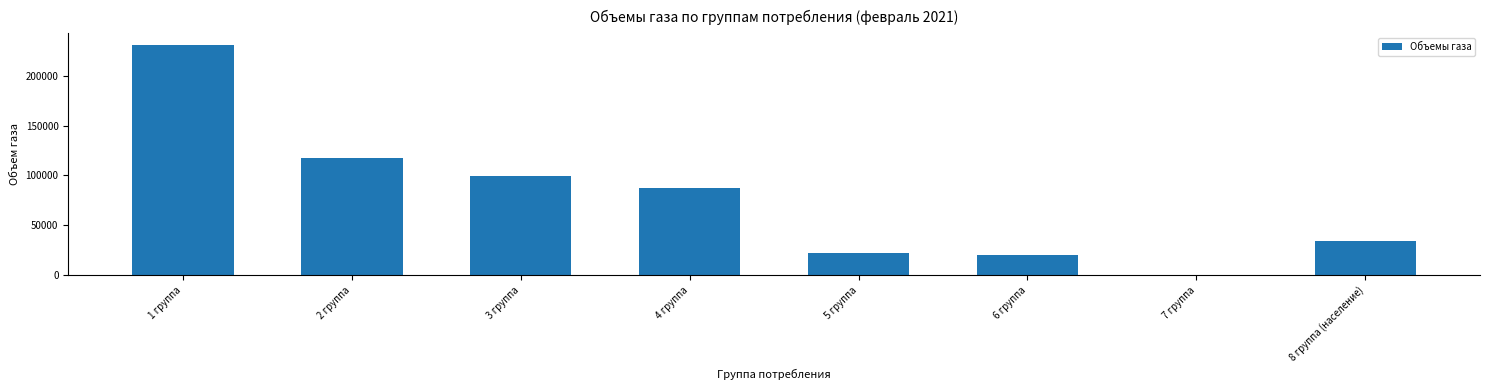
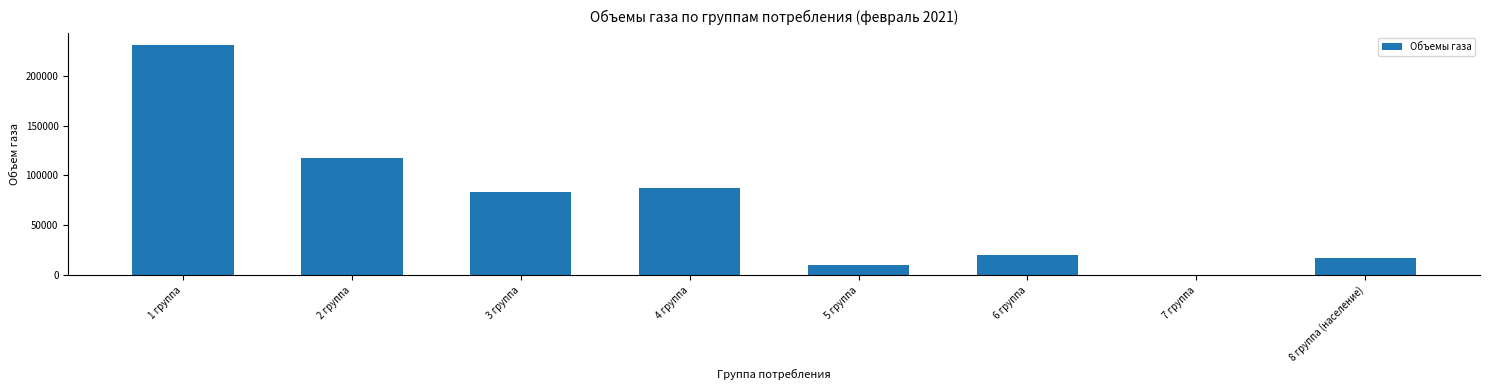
3 группа: 100000 -> 80000
5 группа: 20000 -> 10000
8 группа (население): 30000 -> 20000
